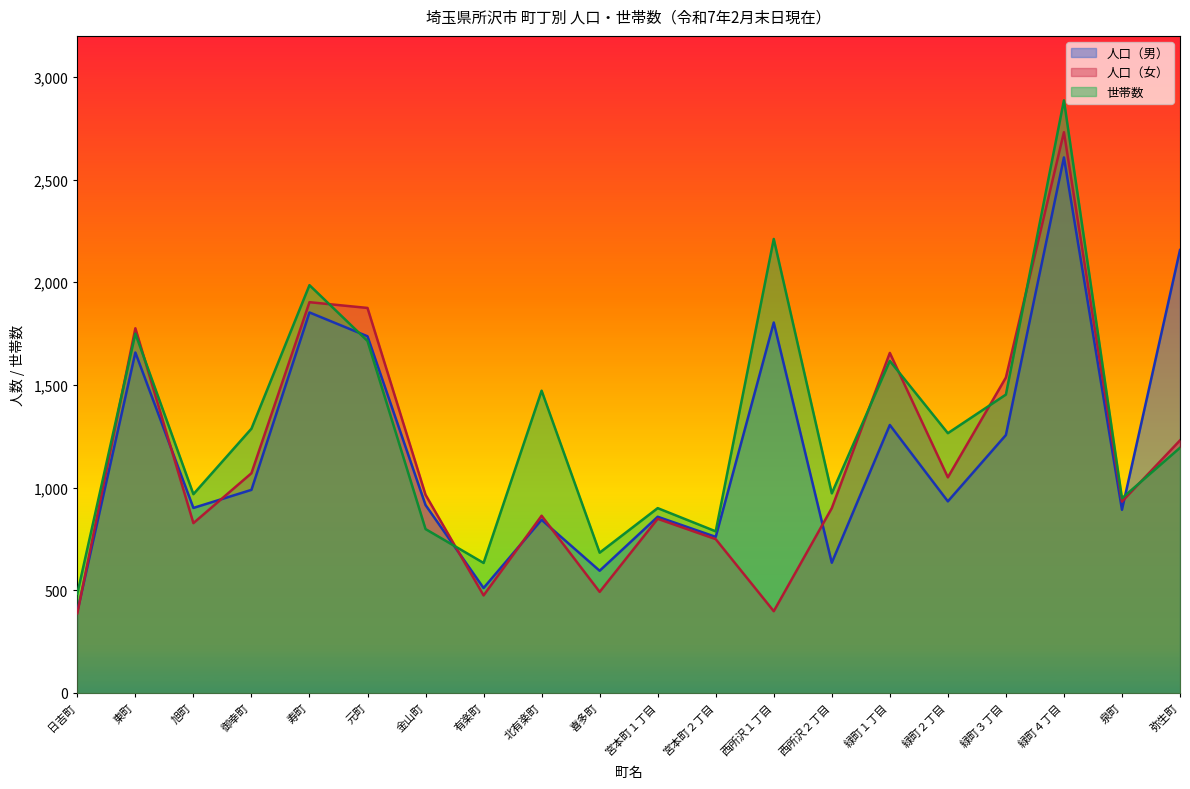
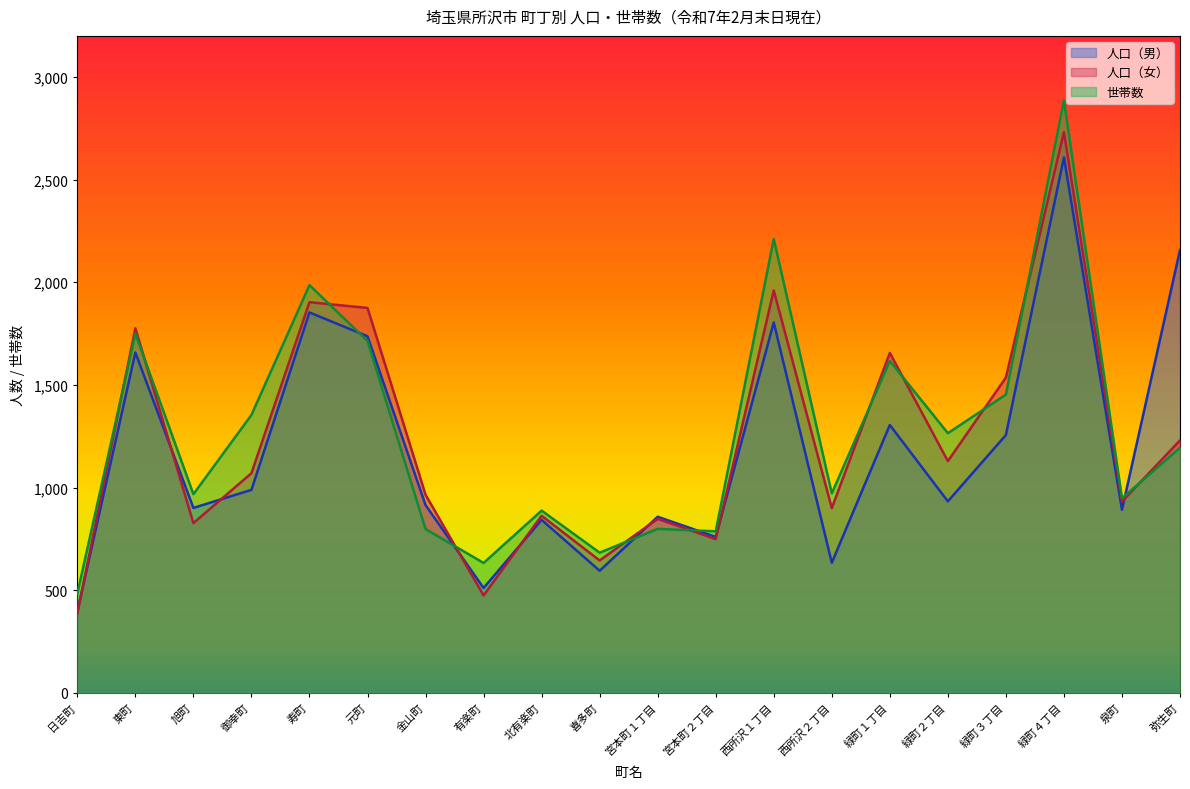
世帯数, 御幸町: 1,290 -> 1,350
世帯数, 北有楽町: 1,470 -> 890
人口（女）, 喜多町: 490 -> 650
世帯数, 宮本町１丁目: 900 -> 800
人口（女）, 西所沢１丁目: 400 -> 1,960
人口（女）, 緑町２丁目: 1,050 -> 1,130
